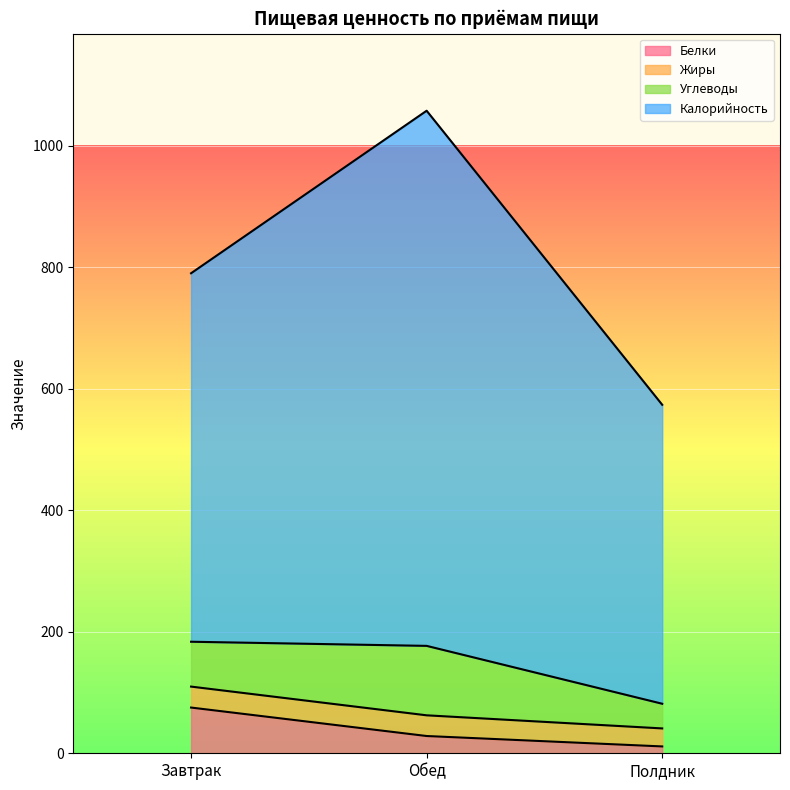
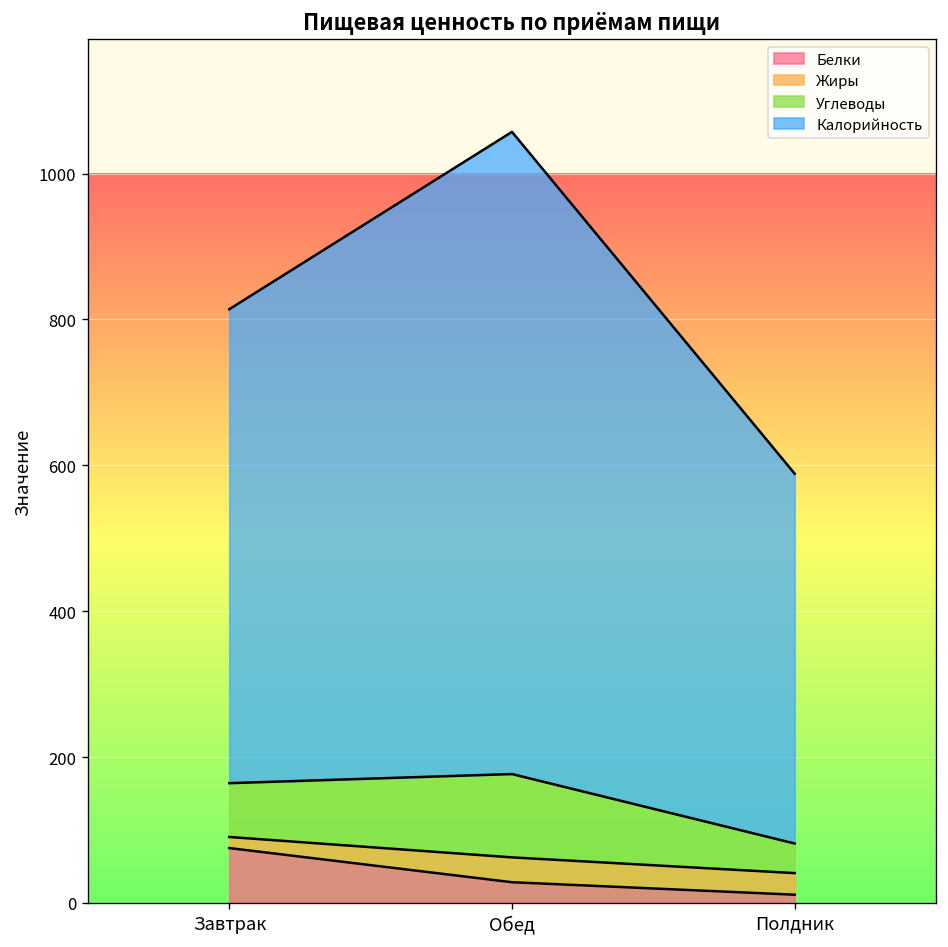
Жиры, Завтрак: 30 -> 20
Калорийность, Завтрак: 610 -> 650
Калорийность, Полдник: 490 -> 510
